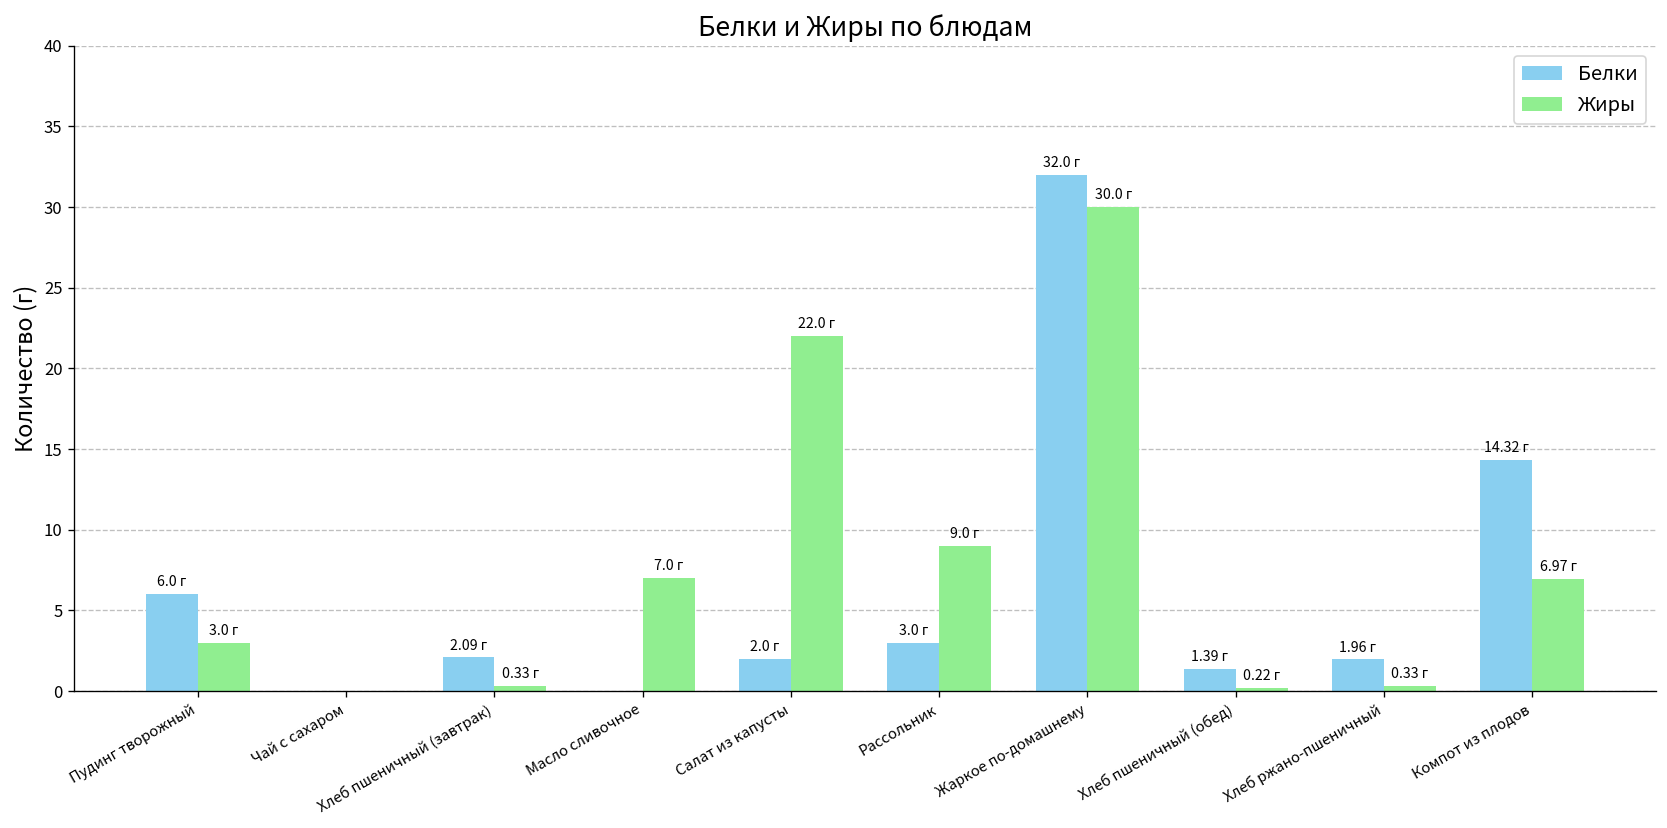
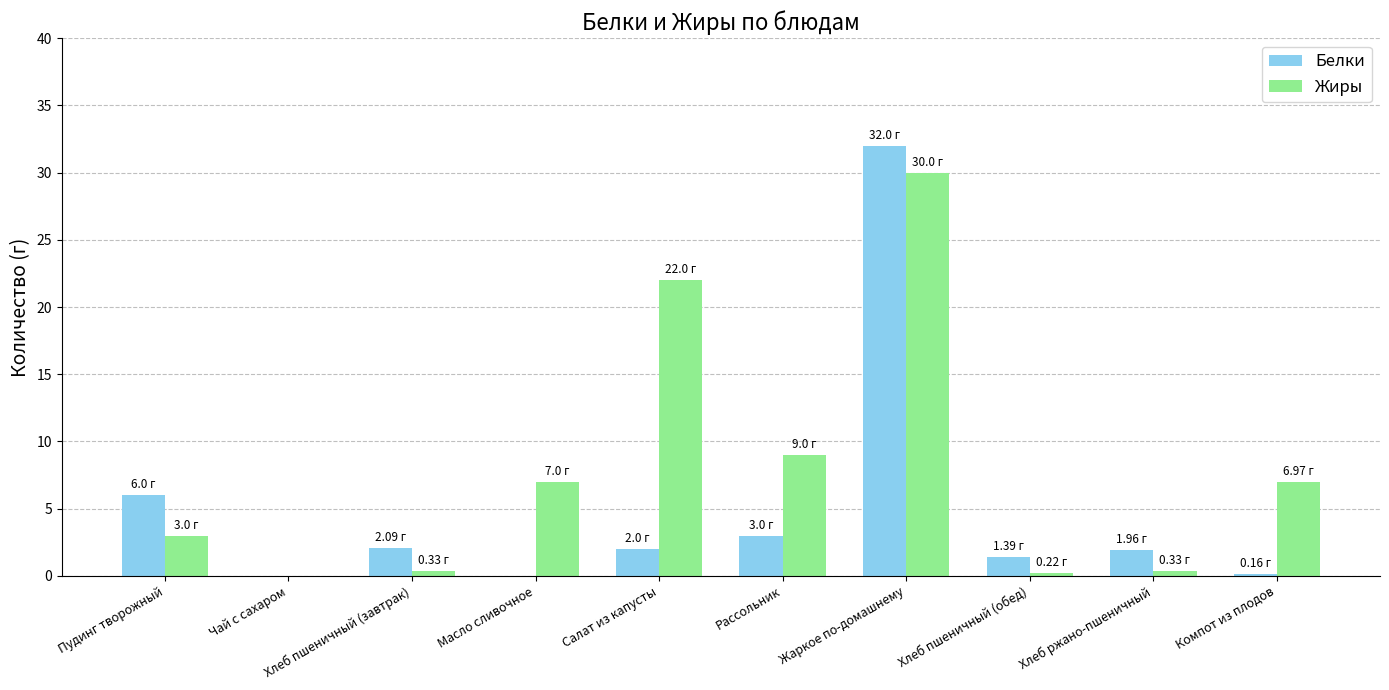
Белки, Компот из плодов: 14.32 -> 0.16
